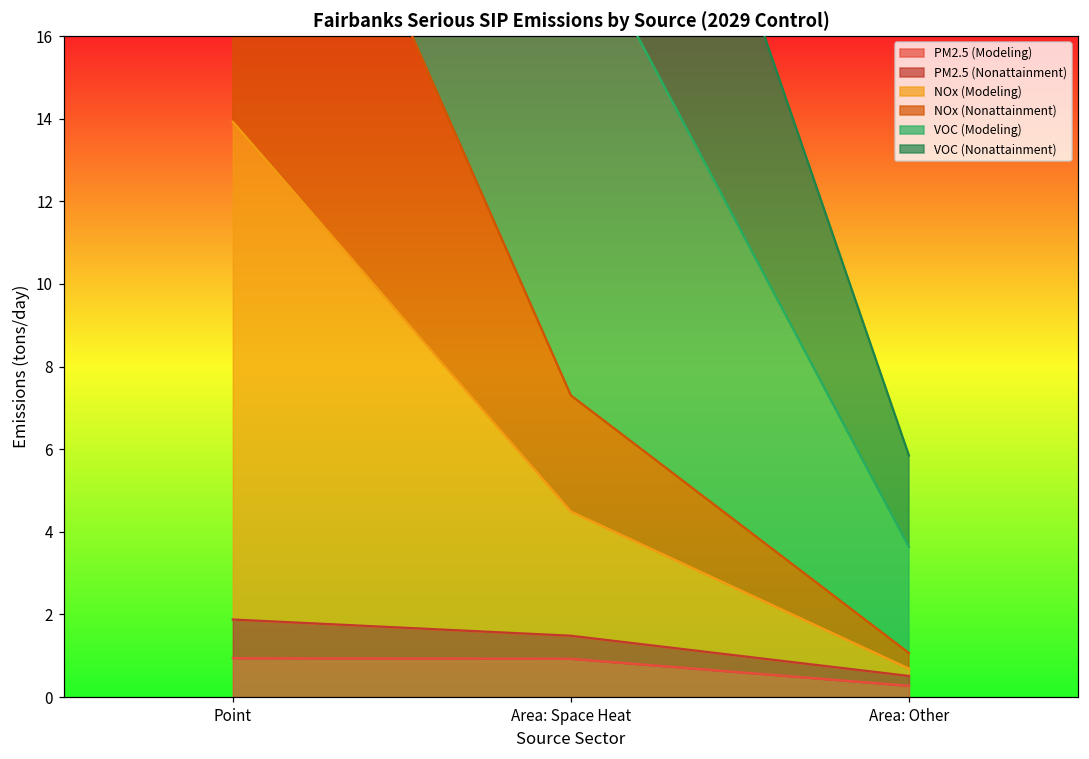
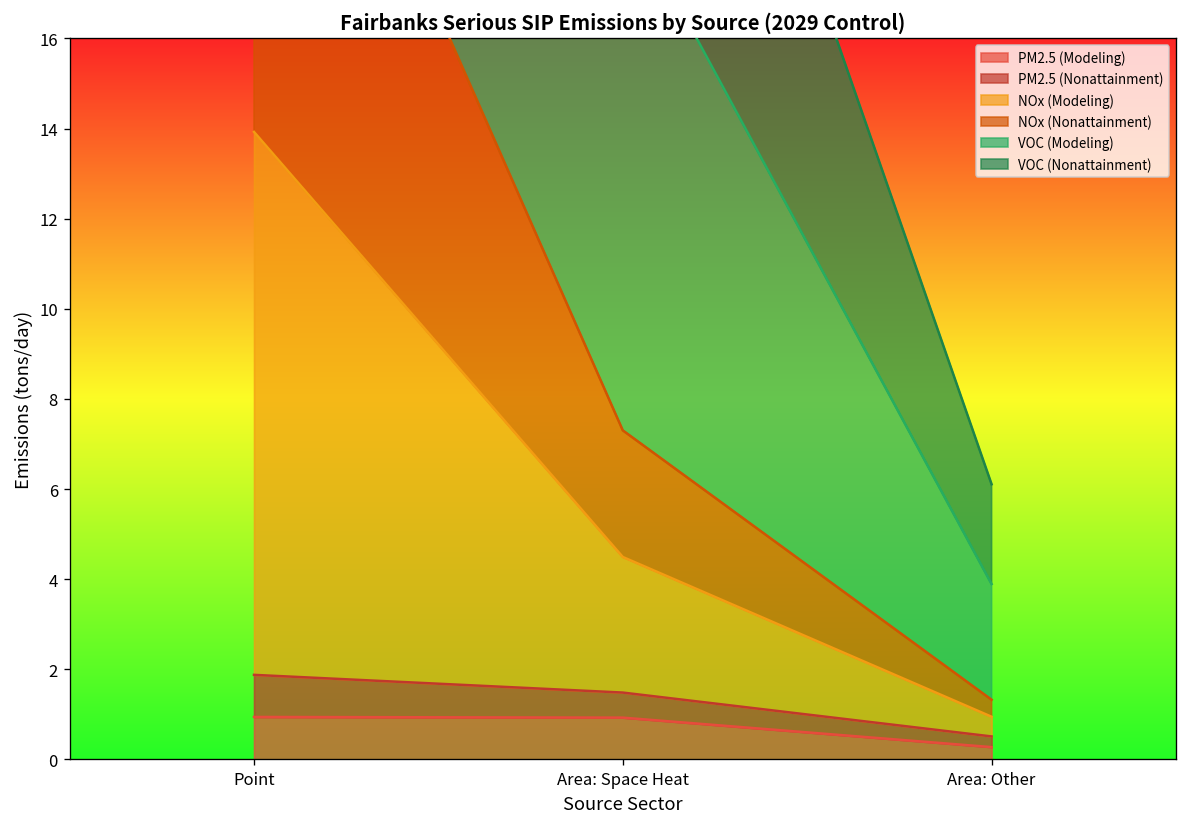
NOx (Modeling), Area: Other: 0.2 -> 0.4
